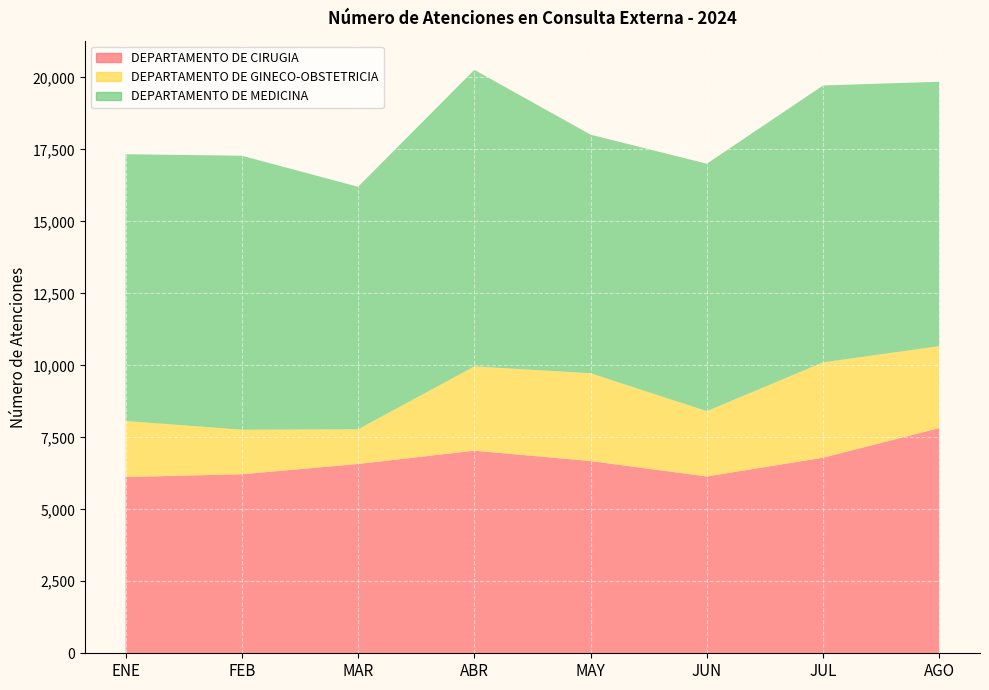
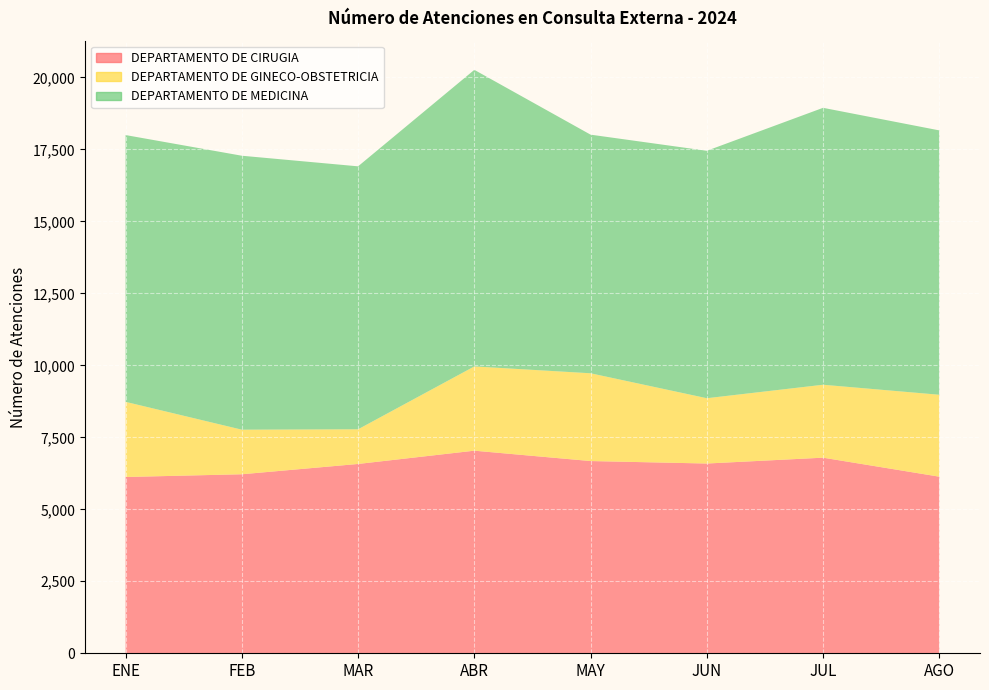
DEPARTAMENTO DE GINECO-OBSTETRICIA, ENE: 1,900 -> 2,600
DEPARTAMENTO DE MEDICINA, MAR: 8,400 -> 9,100
DEPARTAMENTO DE CIRUGIA, JUN: 6,100 -> 6,600
DEPARTAMENTO DE GINECO-OBSTETRICIA, JUL: 3,300 -> 2,500
DEPARTAMENTO DE CIRUGIA, AGO: 7,800 -> 6,100
